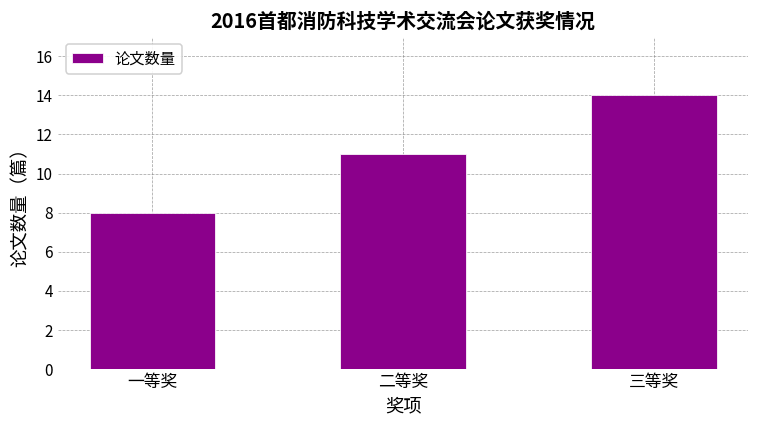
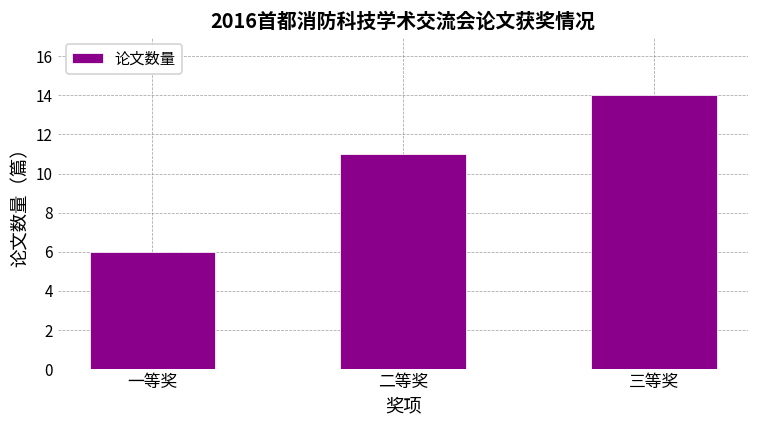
一等奖: 8 -> 6
